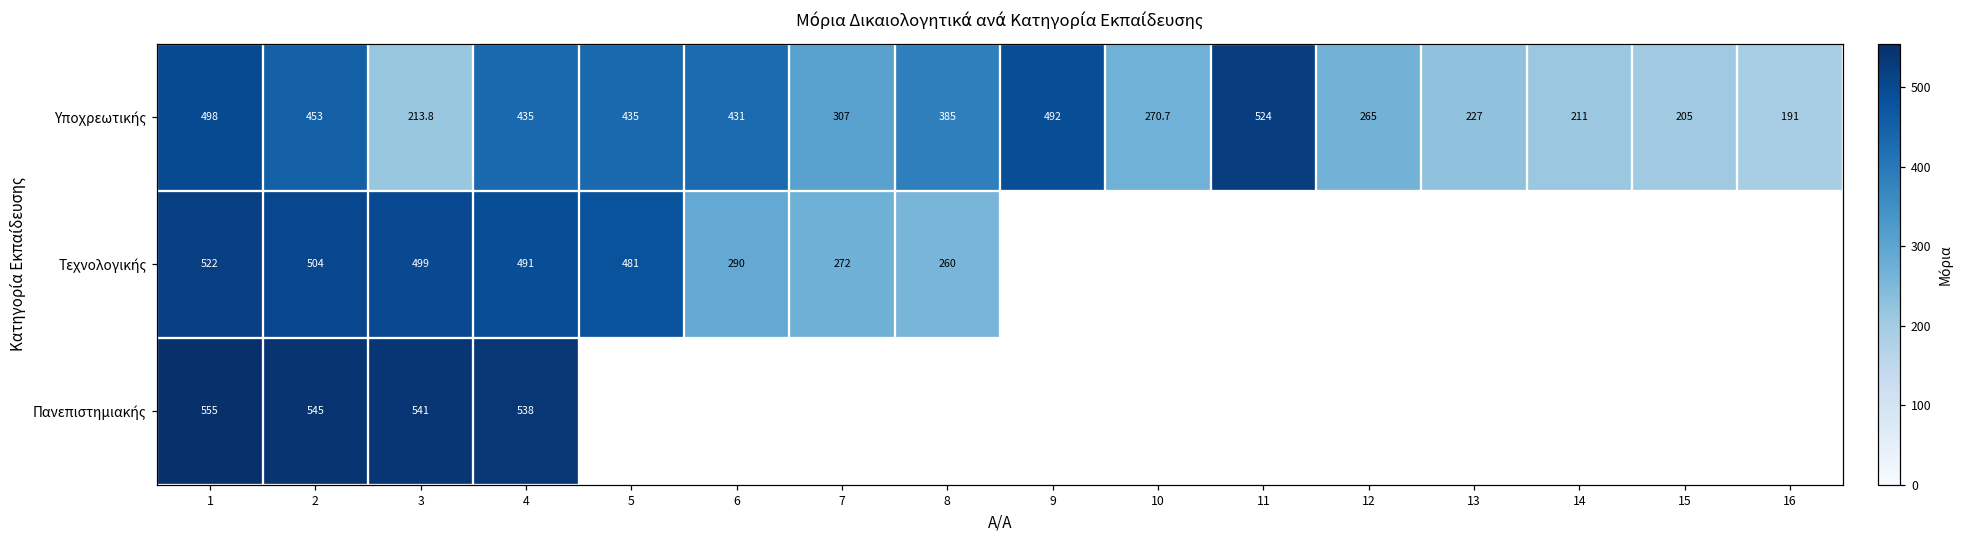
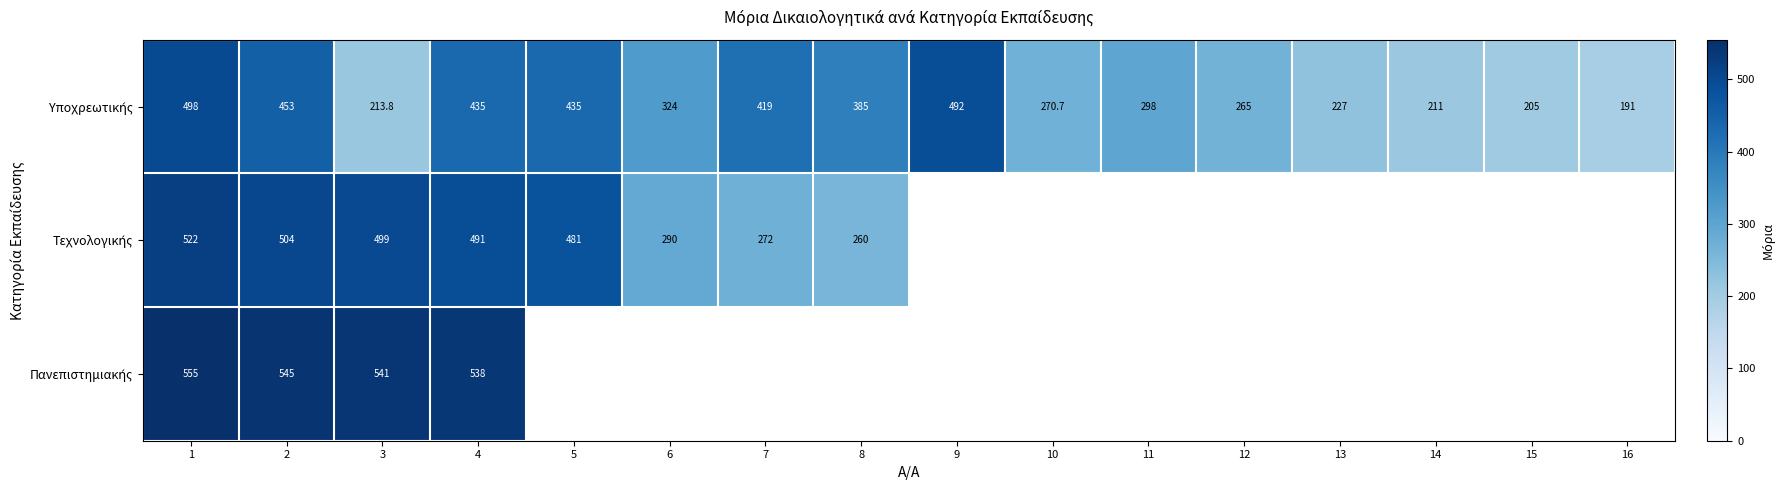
Υποχρεωτικής, 6: 431 -> 324
Υποχρεωτικής, 7: 307 -> 419
Υποχρεωτικής, 11: 524 -> 298
